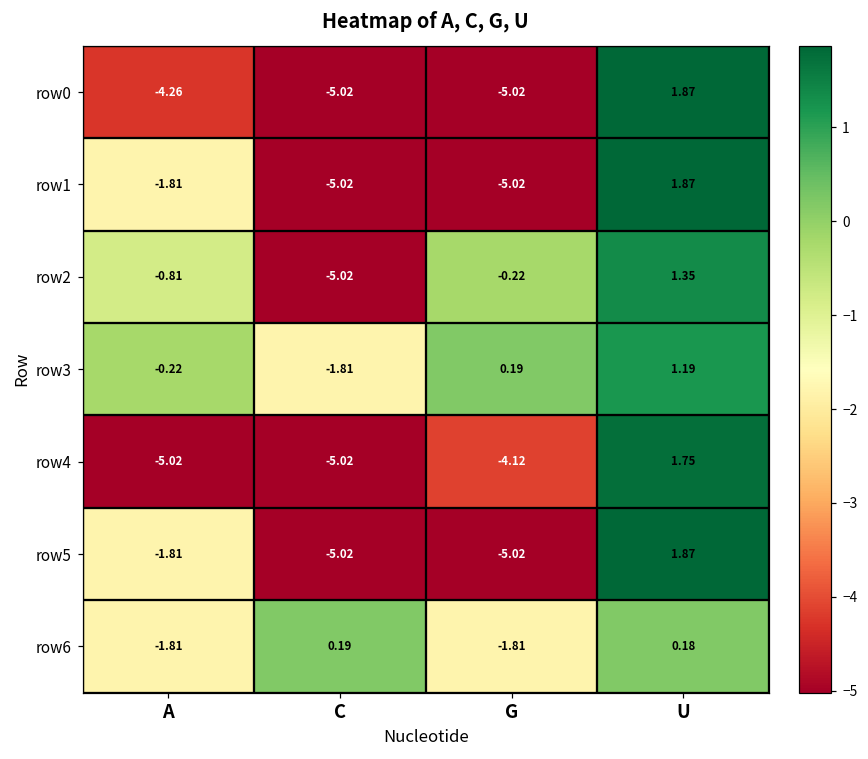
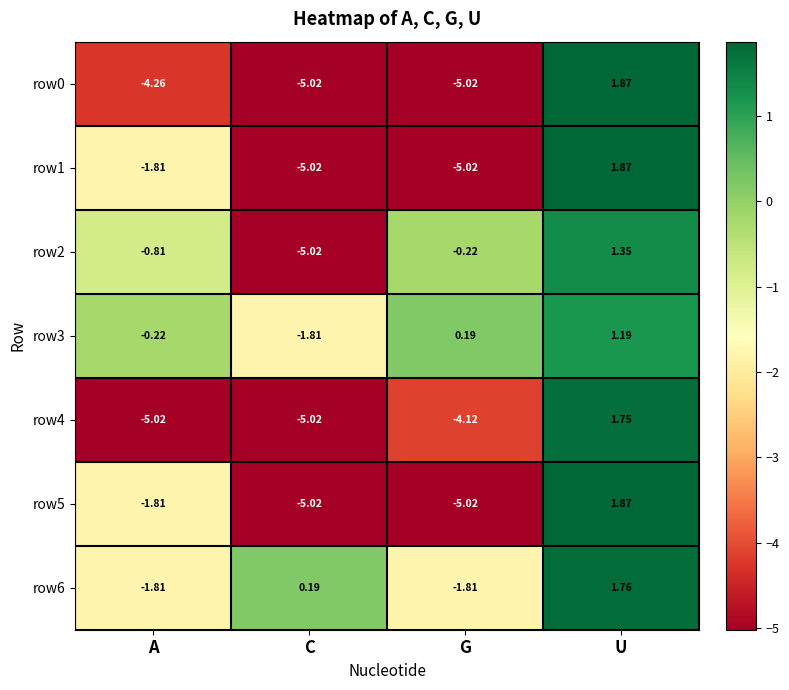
row6, U: 0.18 -> 1.76
